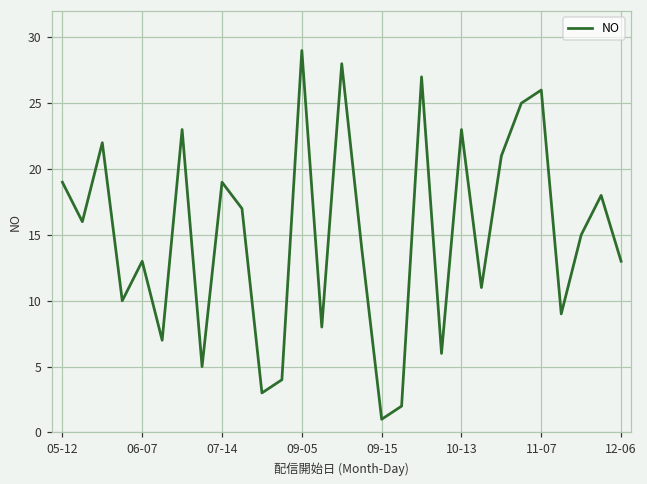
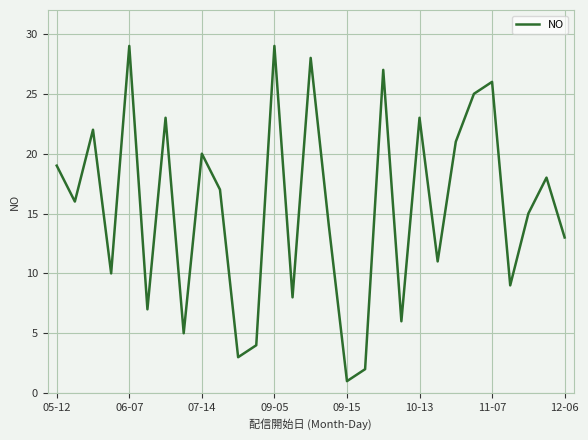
06-07: 13 -> 29
07-14: 19 -> 20
